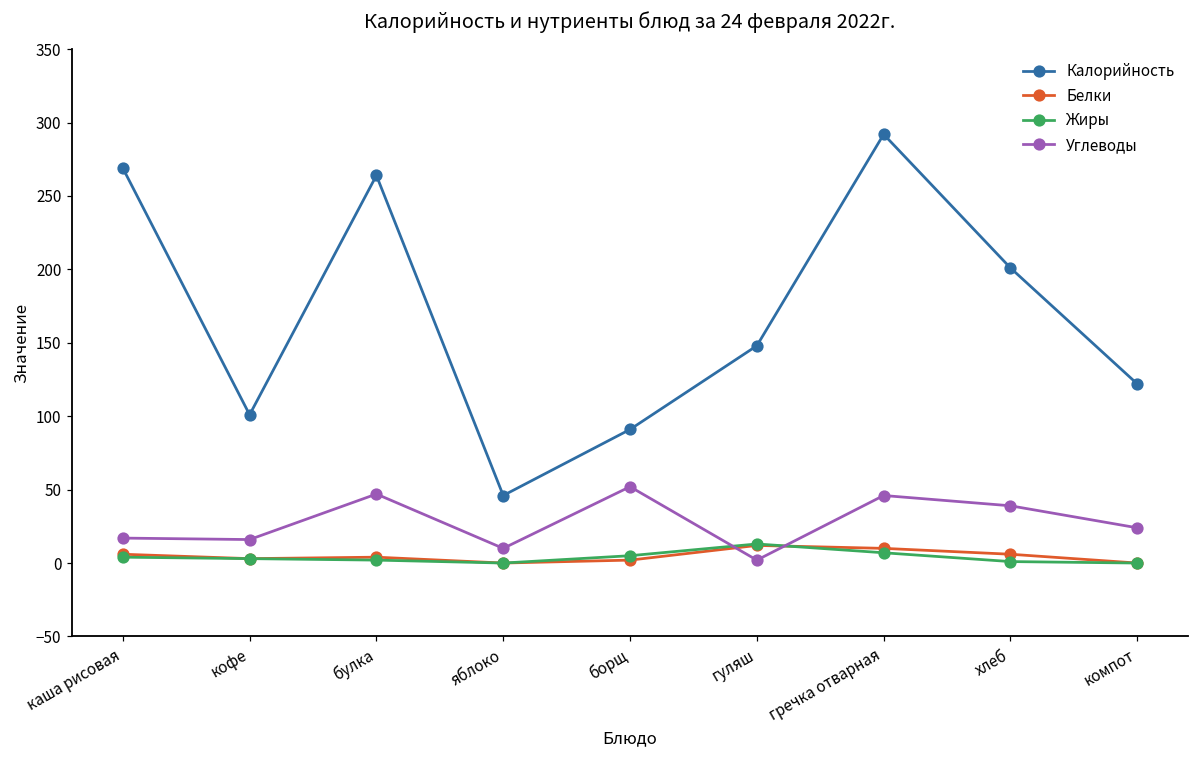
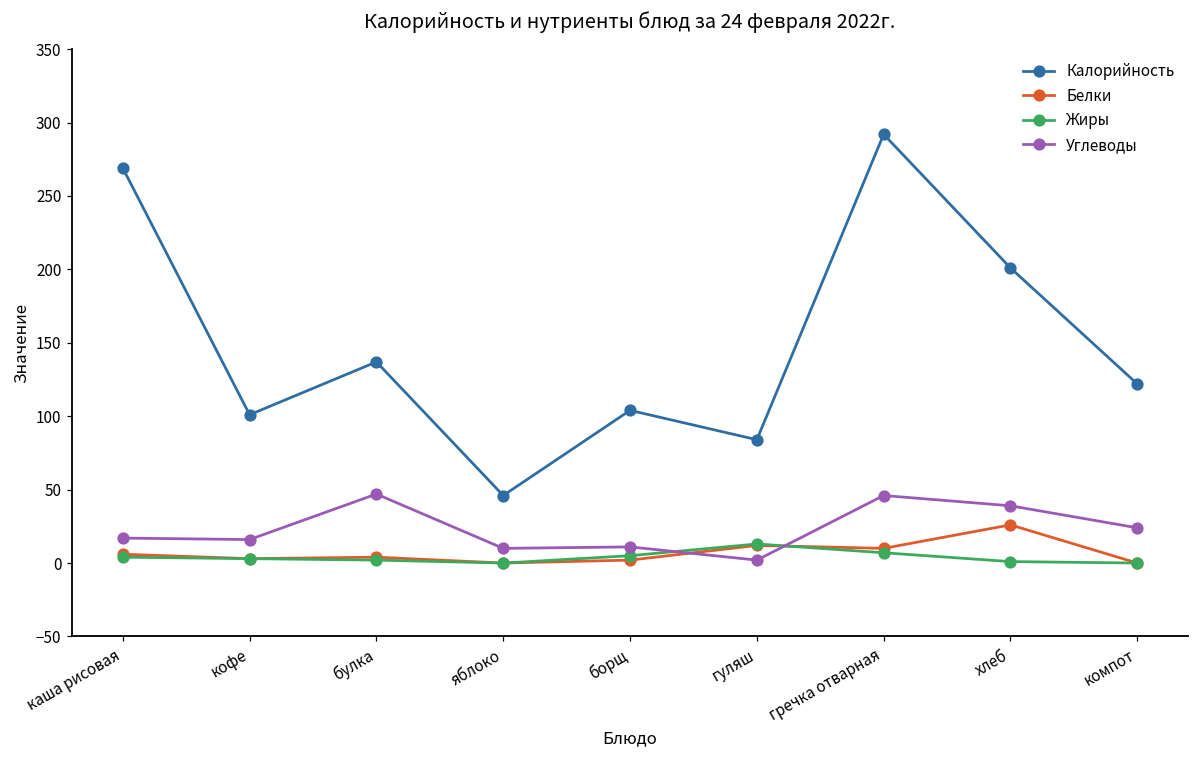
Калорийность, булка: 264 -> 137
Калорийность, борщ: 91 -> 104
Углеводы, борщ: 52 -> 11
Калорийность, гуляш: 148 -> 84
Белки, хлеб: 6 -> 26
